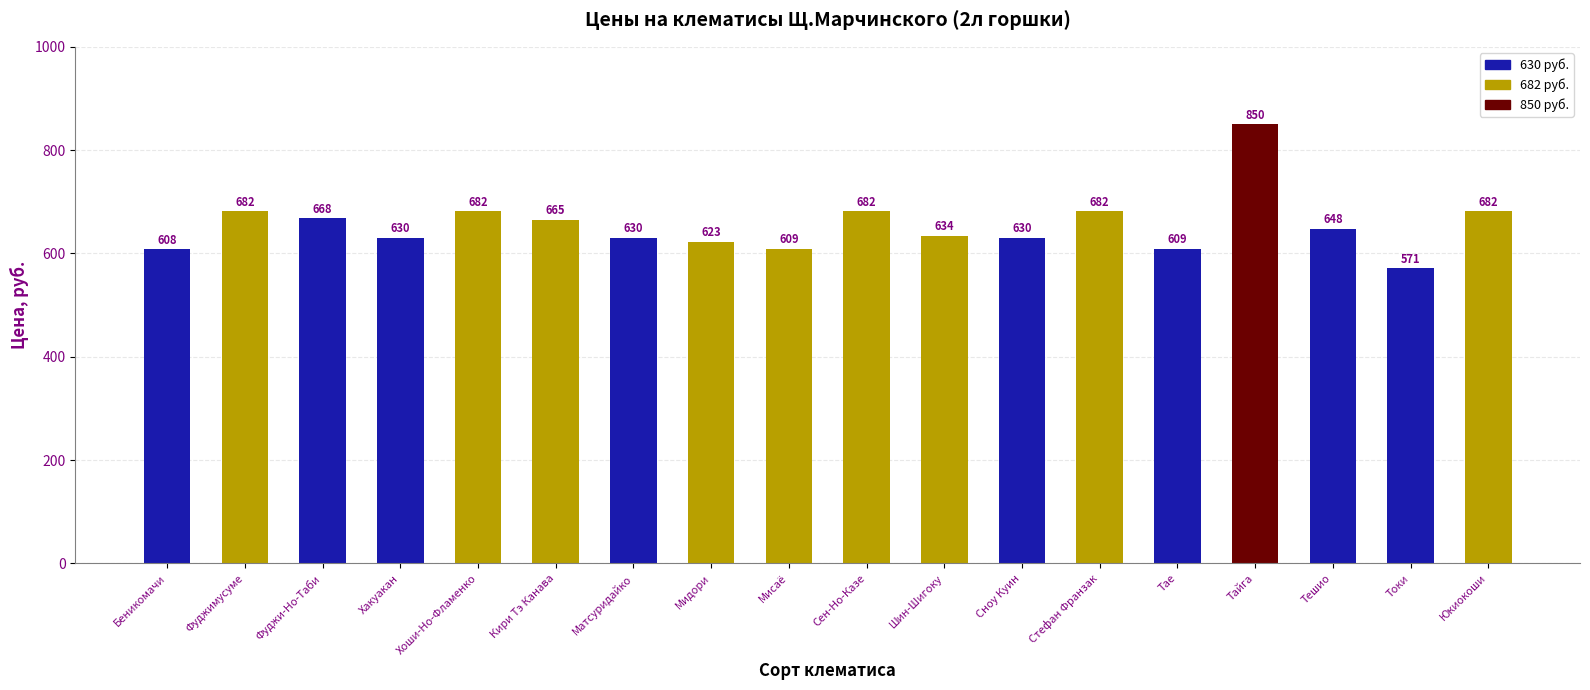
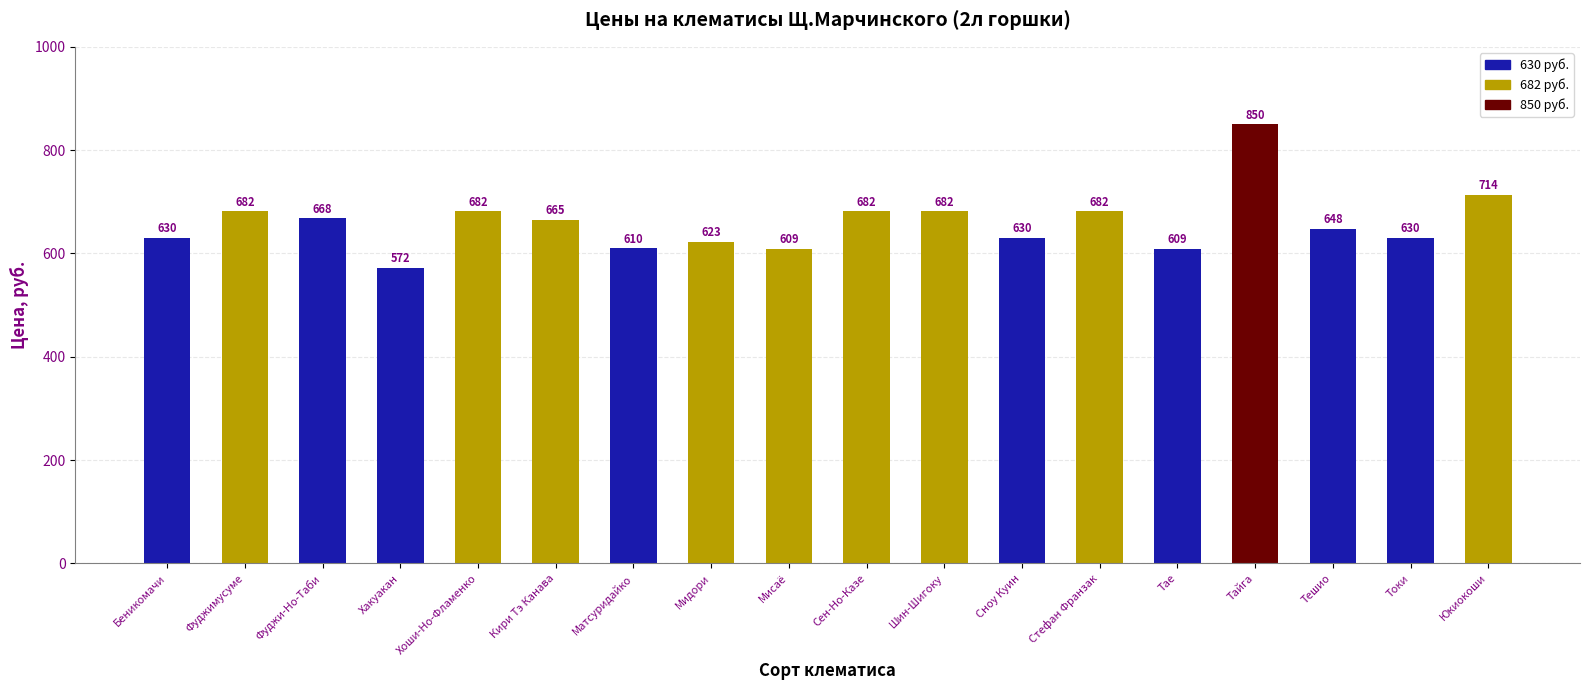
Беникомачи: 608 -> 630
Хакуакан: 630 -> 572
Матсуридайко: 630 -> 610
Шин-Шигоку: 634 -> 682
Токи: 571 -> 630
Юкиокоши: 682 -> 714
